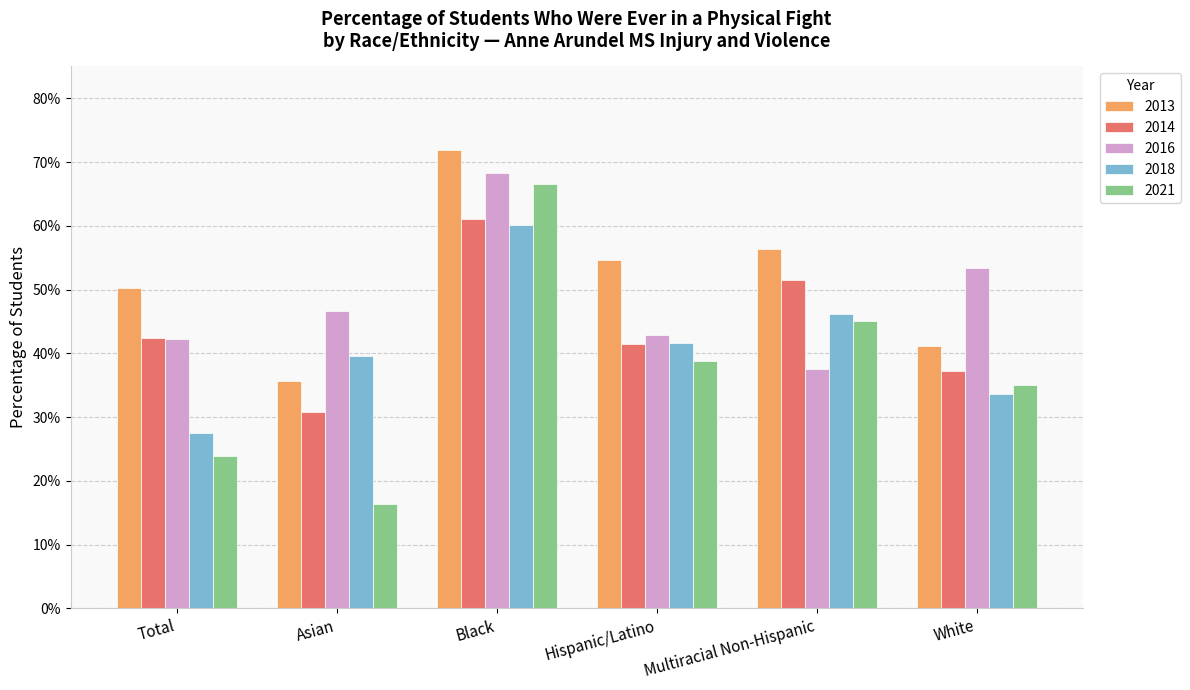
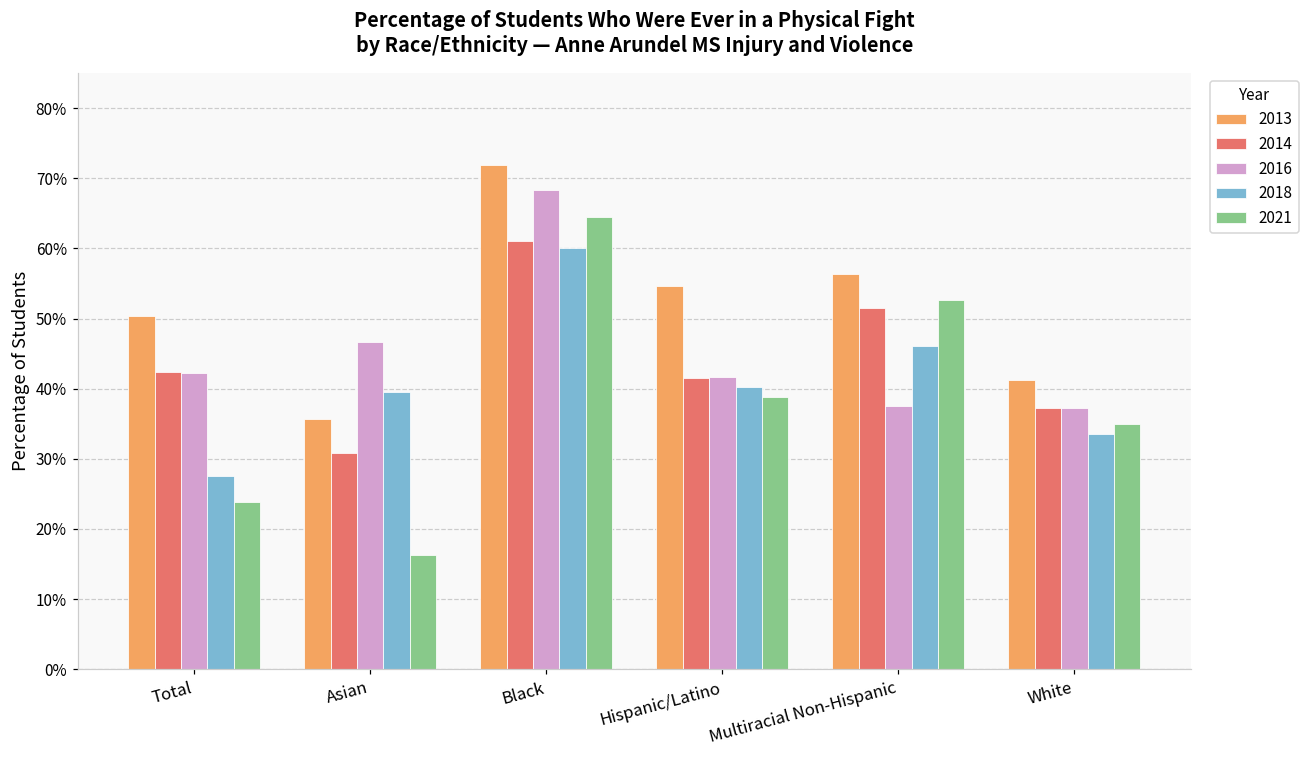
2021, Black: 67% -> 65%
2016, Hispanic/Latino: 43% -> 42%
2018, Hispanic/Latino: 42% -> 40%
2021, Multiracial Non-Hispanic: 45% -> 53%
2016, White: 53% -> 37%
